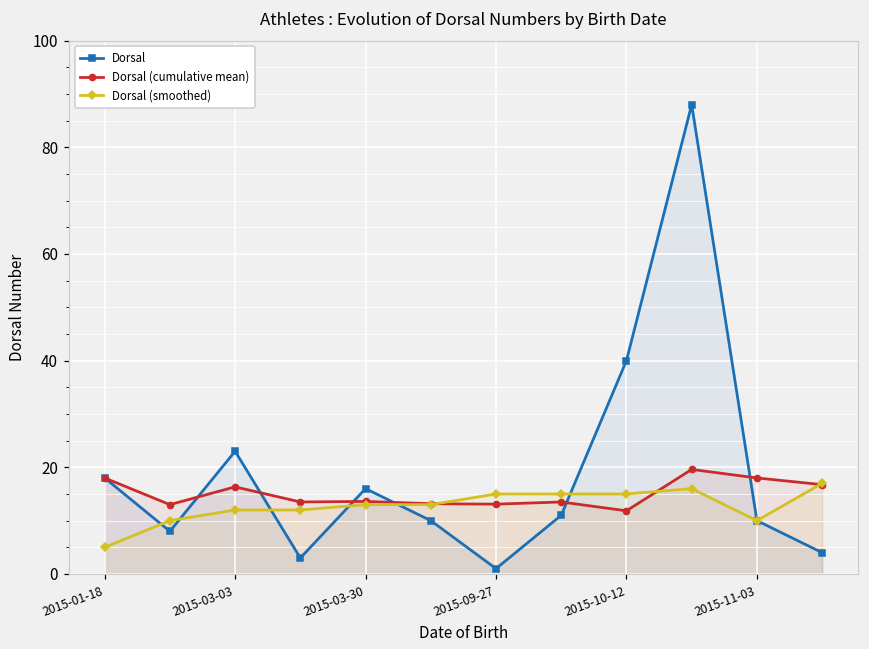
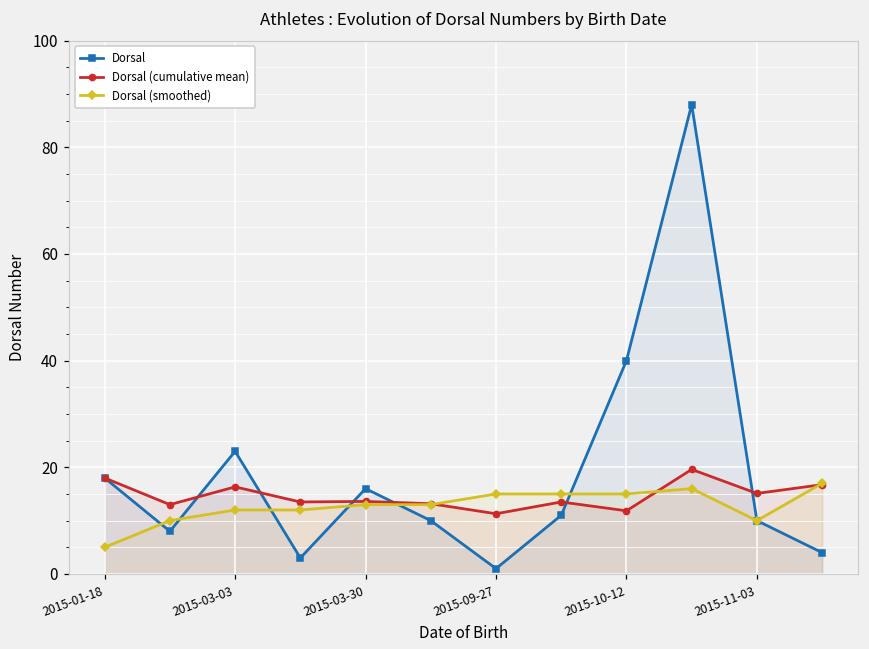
Dorsal (cumulative mean), 2015-09-27: 13 -> 11
Dorsal (cumulative mean), 2015-11-03: 18 -> 15
